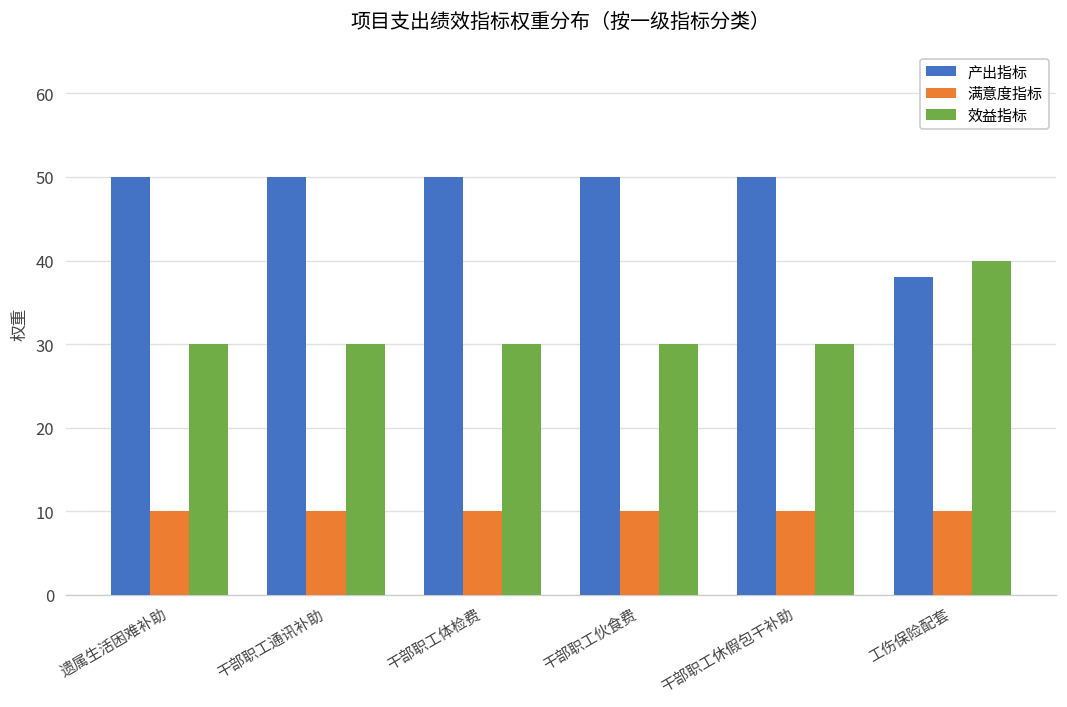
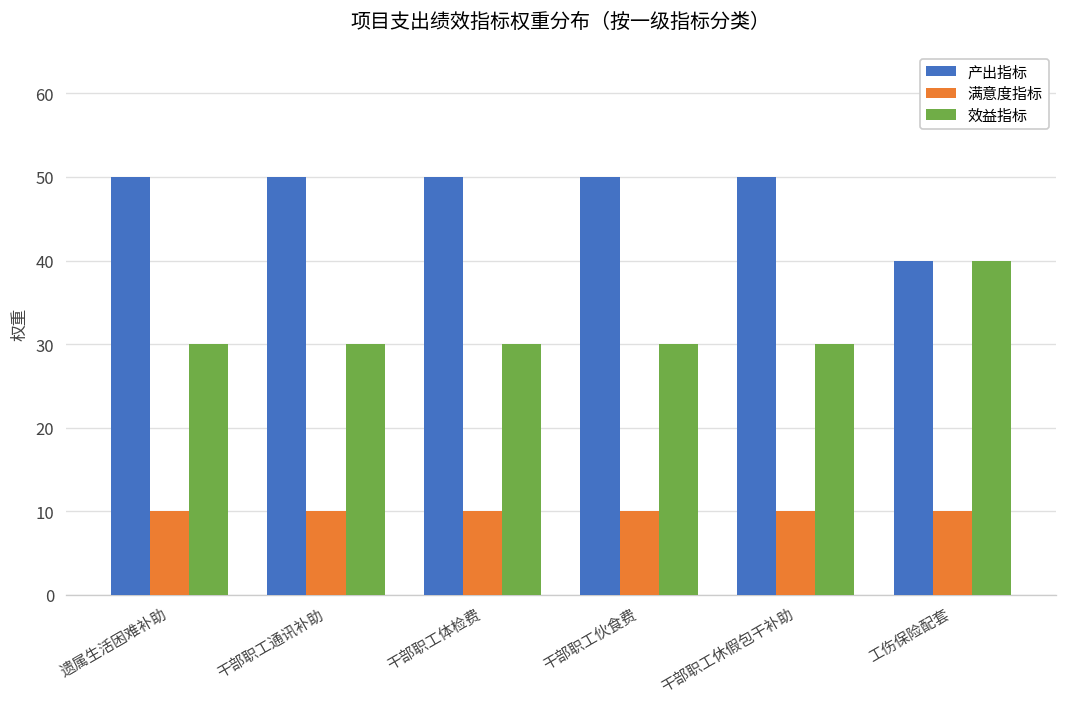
产出指标, 工伤保险配套: 38 -> 40
